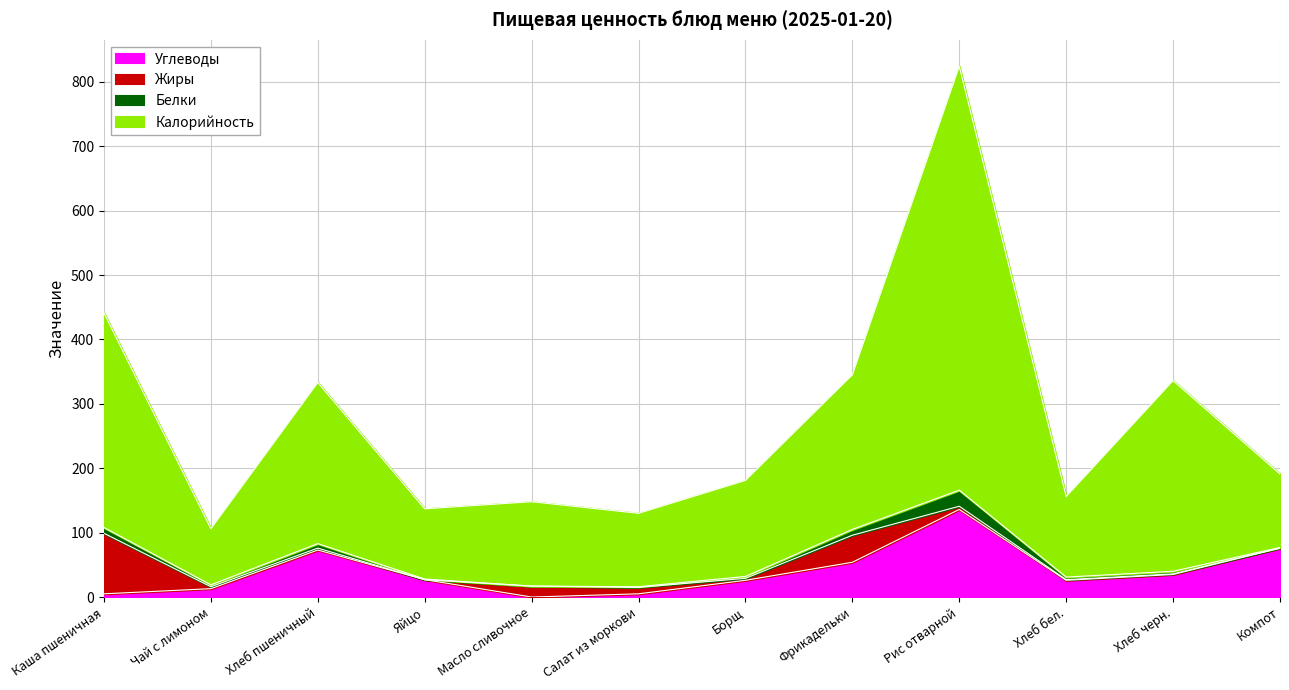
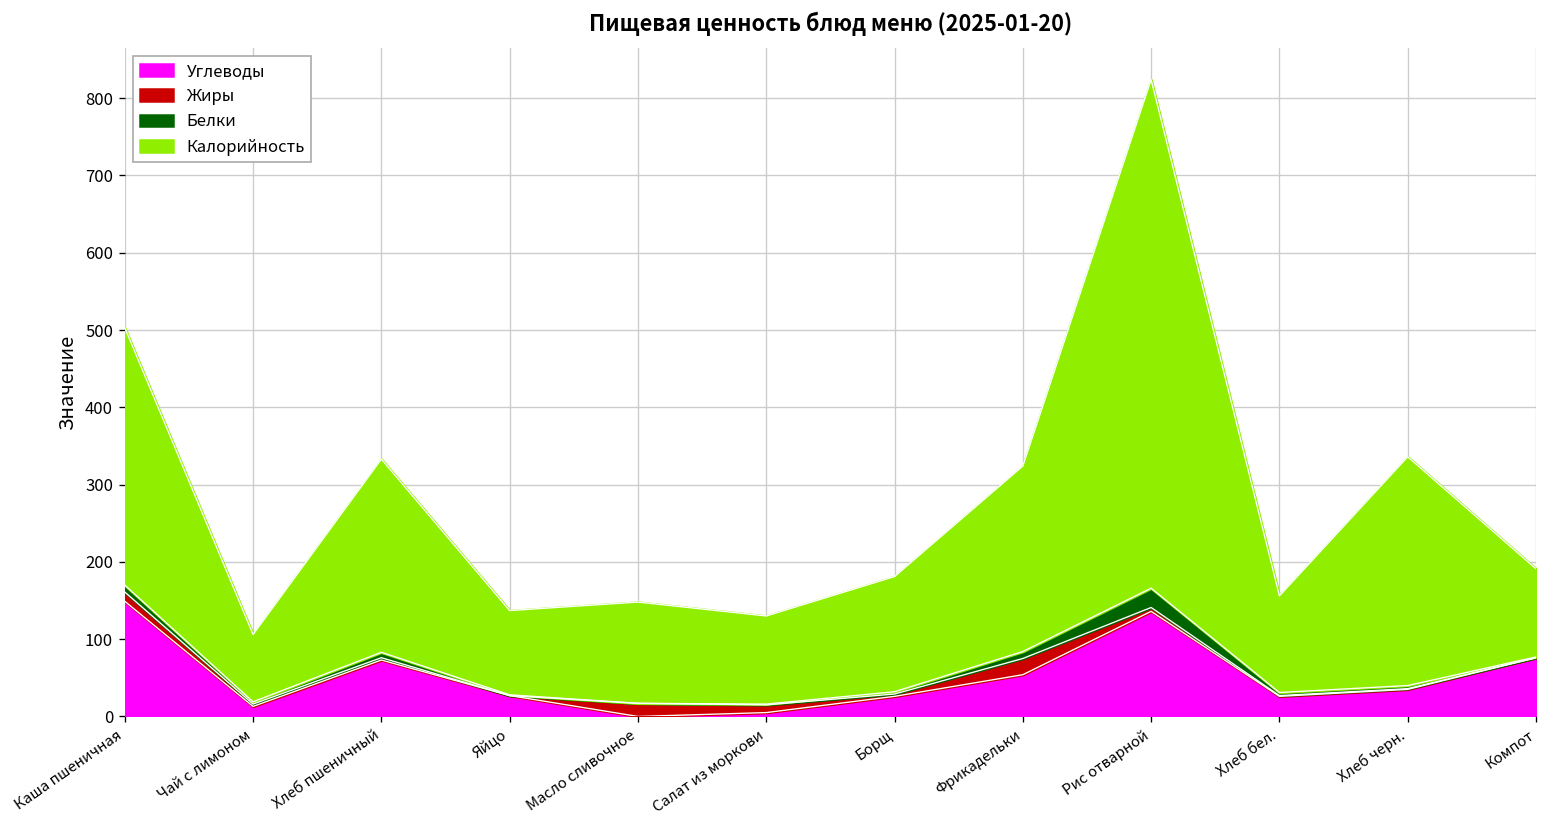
Углеводы, Каша пшеничная: 10 -> 150
Жиры, Каша пшеничная: 90 -> 10
Жиры, Фрикадельки: 40 -> 20
